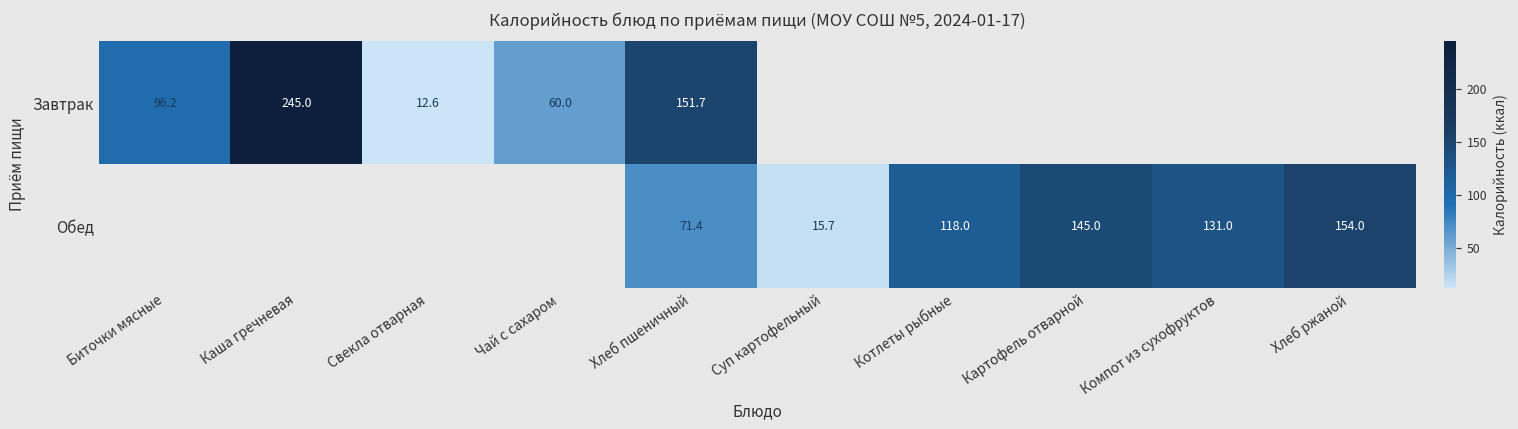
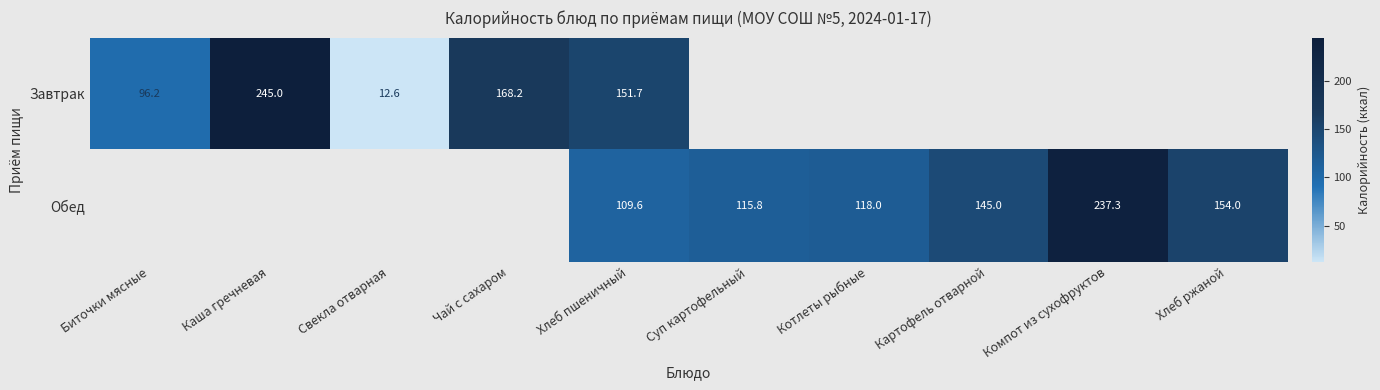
Завтрак, Чай с сахаром: 60.0 -> 168.2
Обед, Хлеб пшеничный: 71.4 -> 109.6
Обед, Суп картофельный: 15.7 -> 115.8
Обед, Компот из сухофруктов: 131.0 -> 237.3
